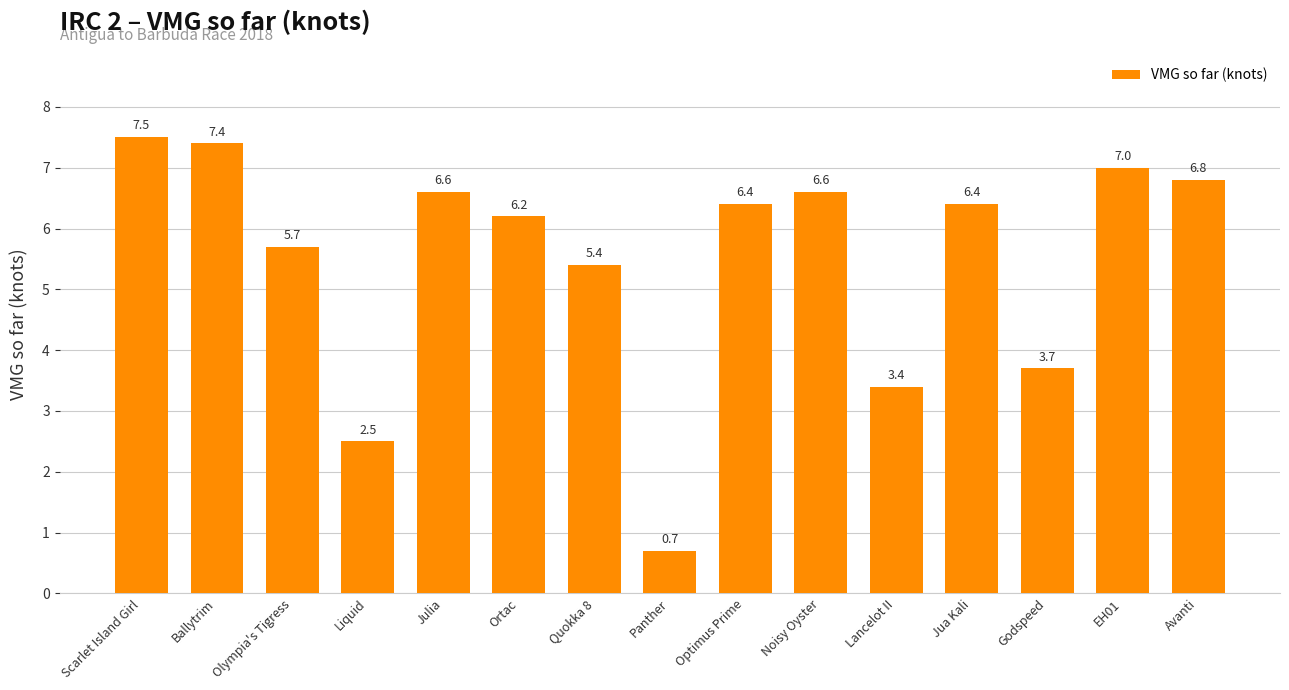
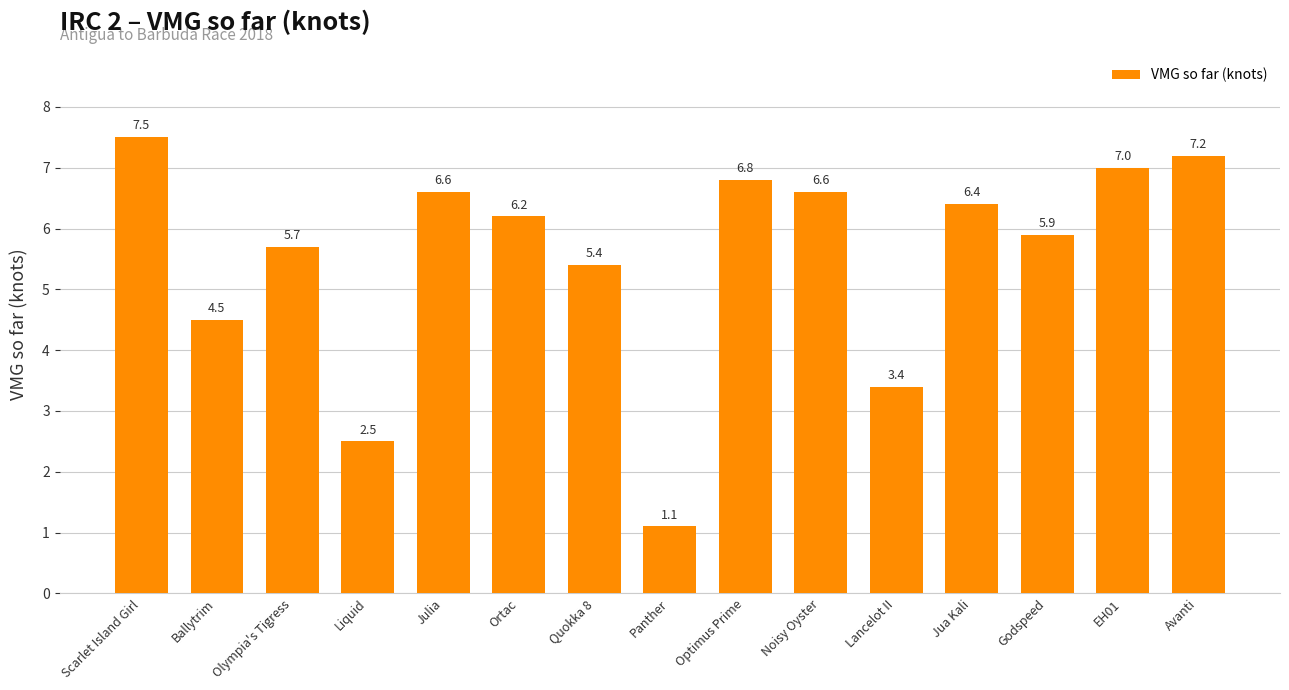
Ballytrim: 7.4 -> 4.5
Panther: 0.7 -> 1.1
Optimus Prime: 6.4 -> 6.8
Godspeed: 3.7 -> 5.9
Avanti: 6.8 -> 7.2
